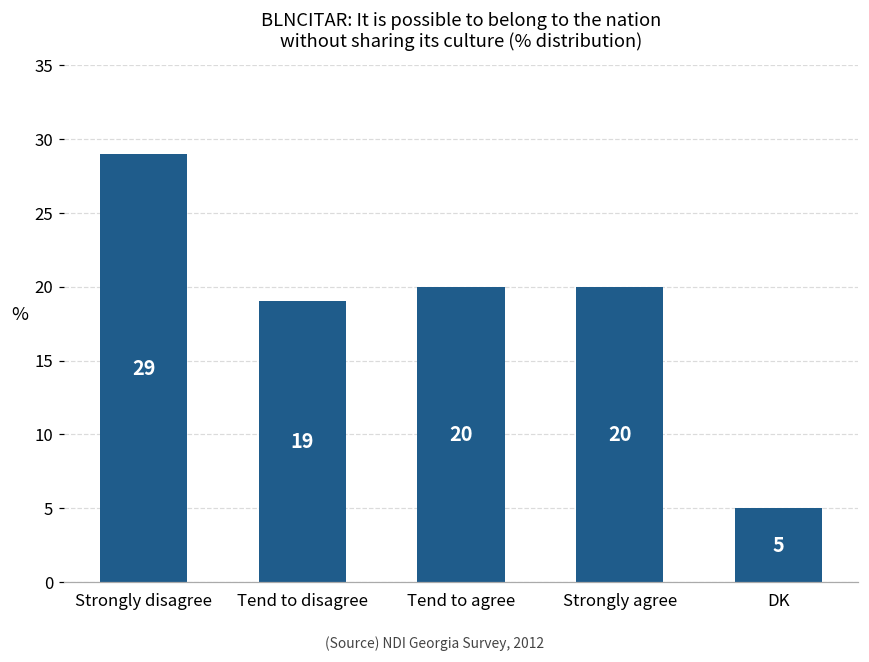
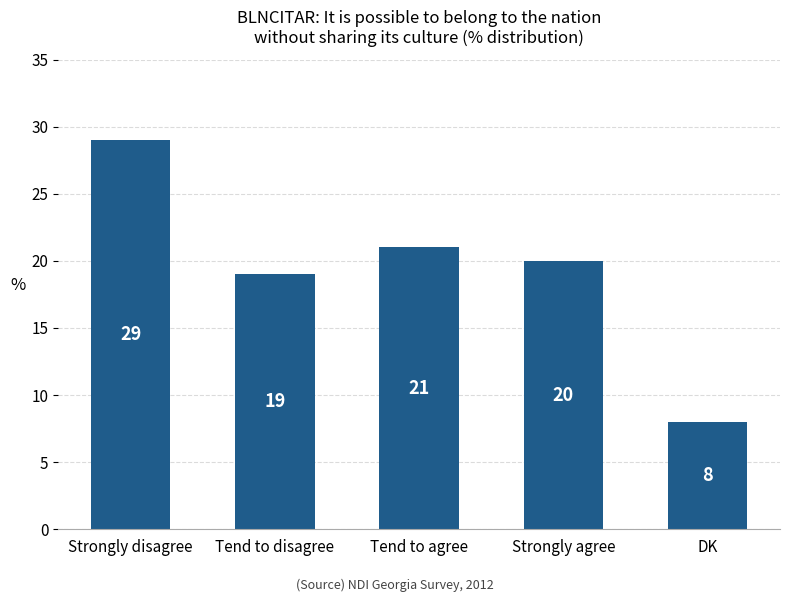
Tend to agree: 20 -> 21
DK: 5 -> 8
